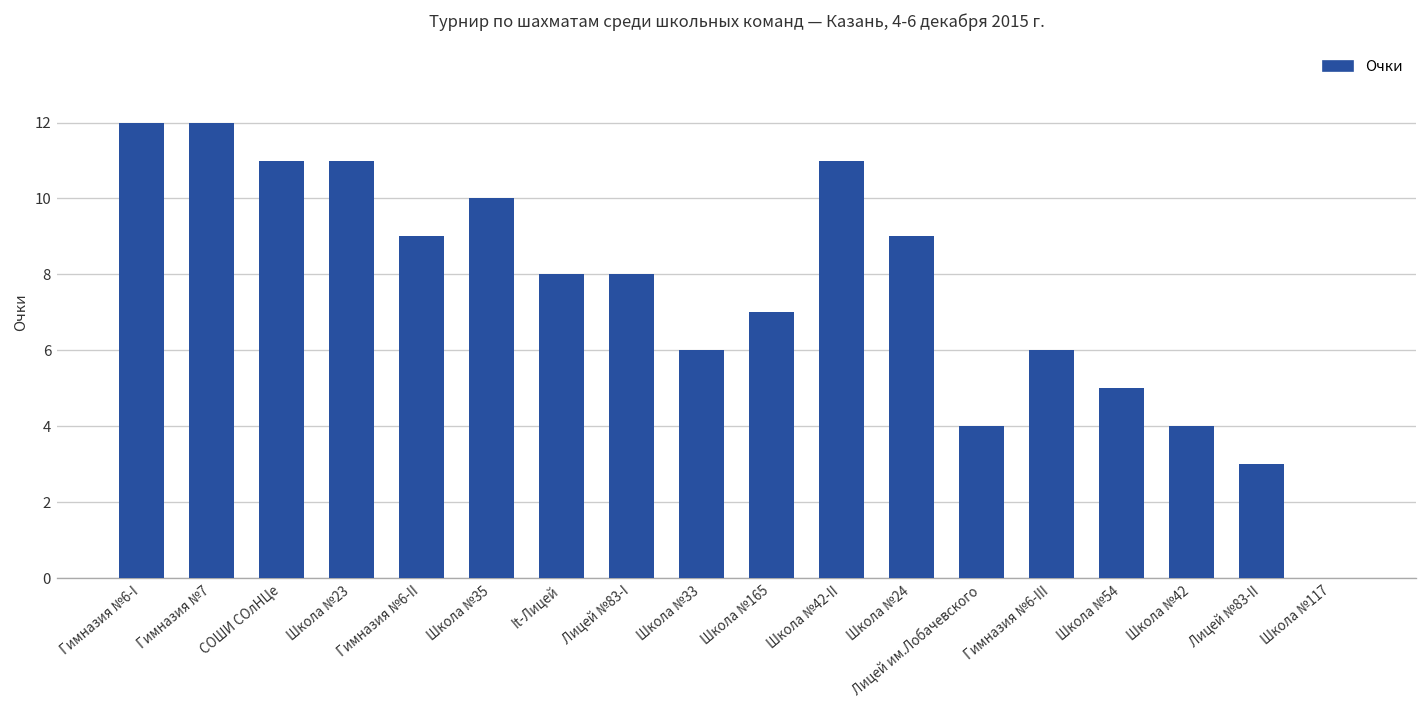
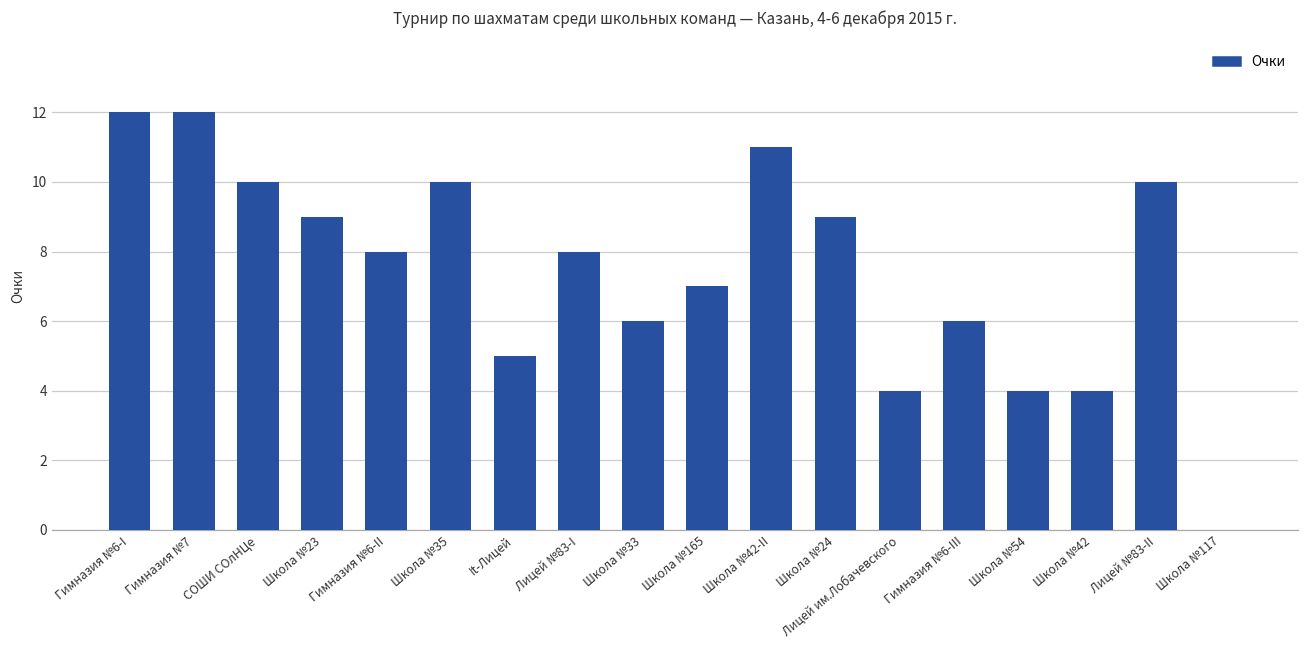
СОШИ СОлНЦе: 11 -> 10
Школа №23: 11 -> 9
Гимназия №6-II: 9 -> 8
It-Лицей: 8 -> 5
Школа №54: 5 -> 4
Лицей №83-II: 3 -> 10
